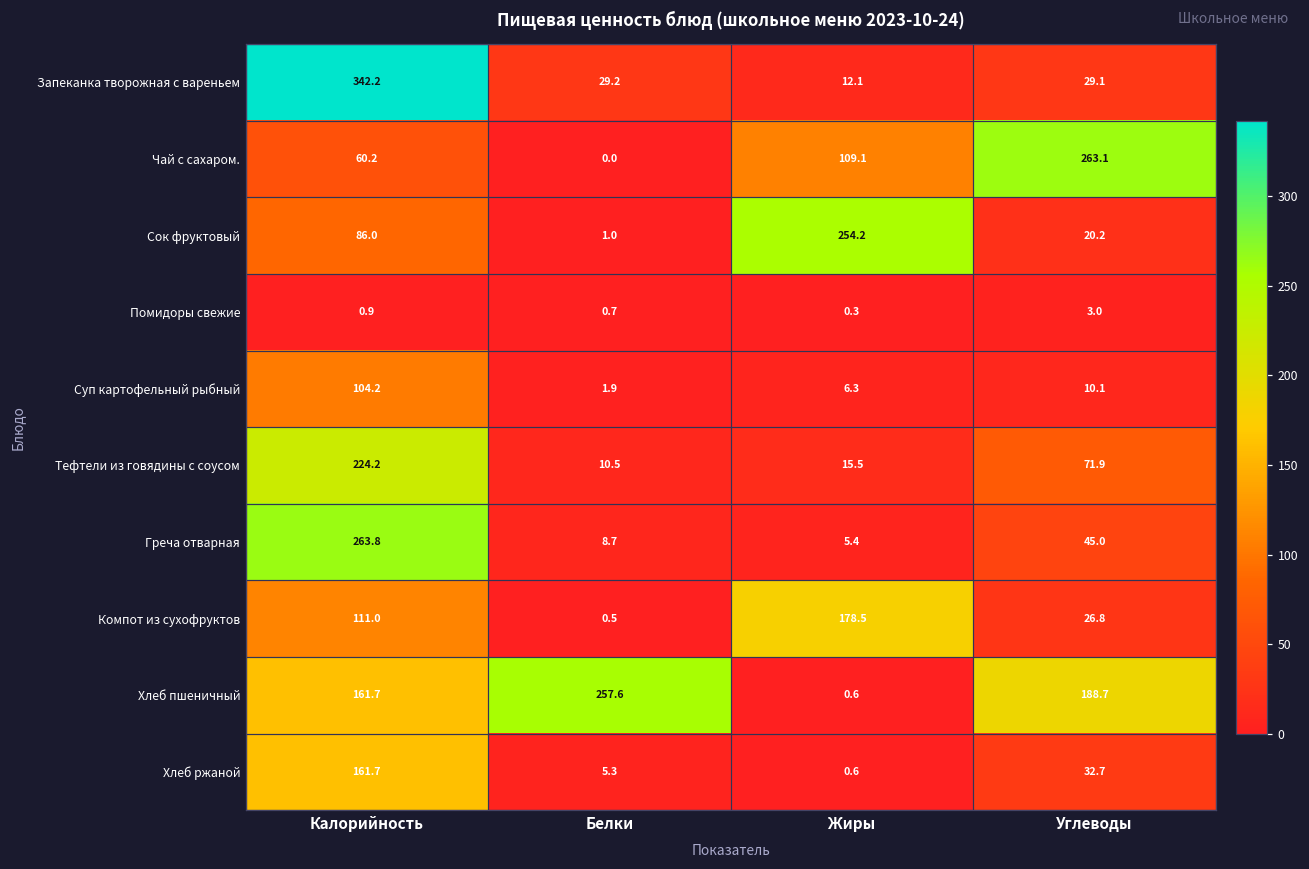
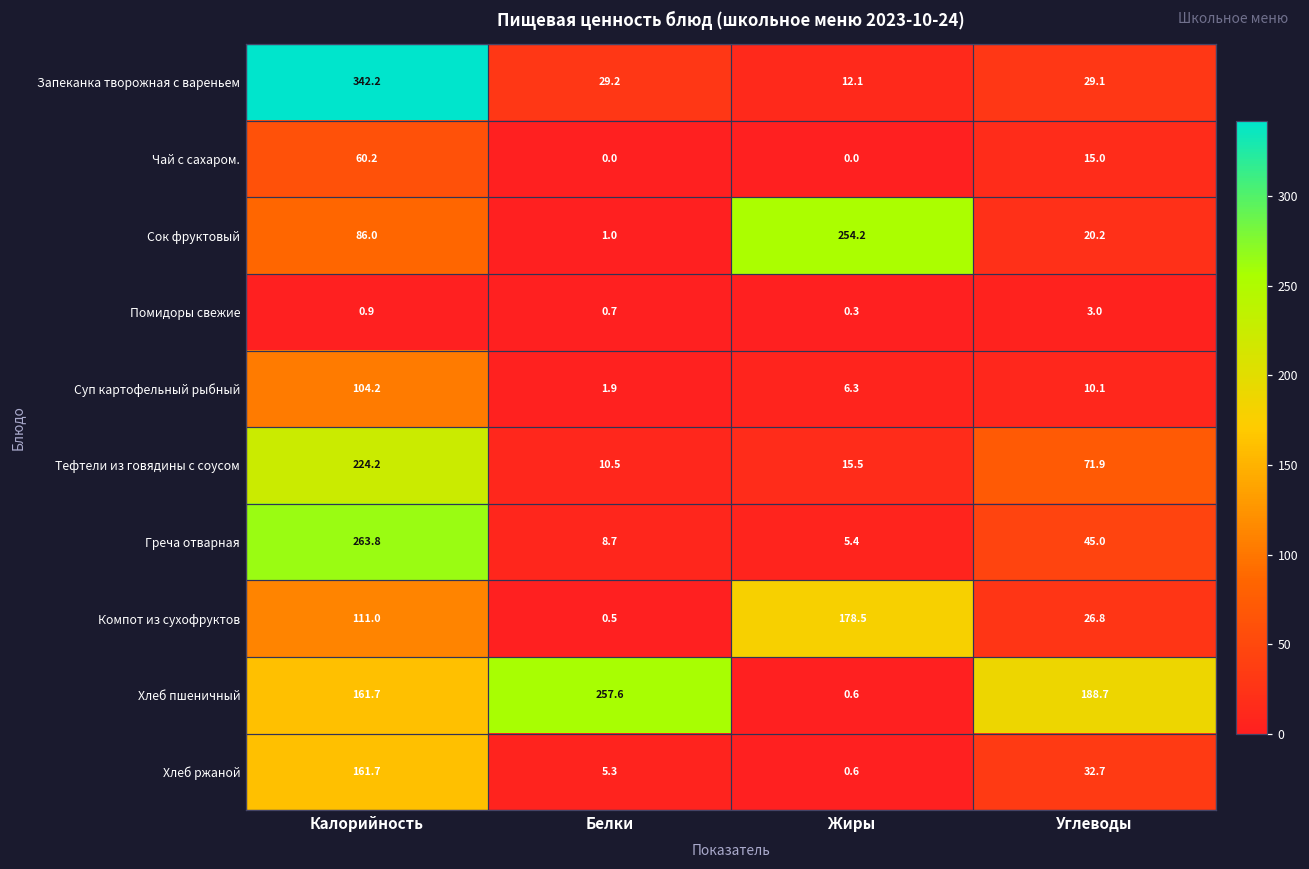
Чай с сахаром., Жиры: 109.1 -> 0.0
Чай с сахаром., Углеводы: 263.1 -> 15.0
